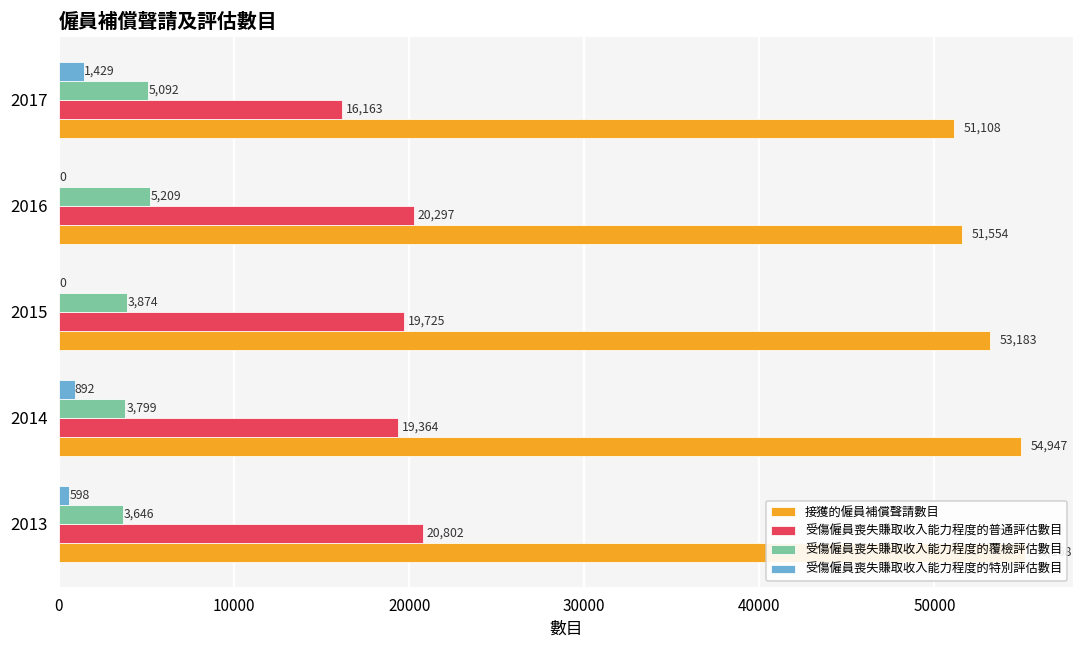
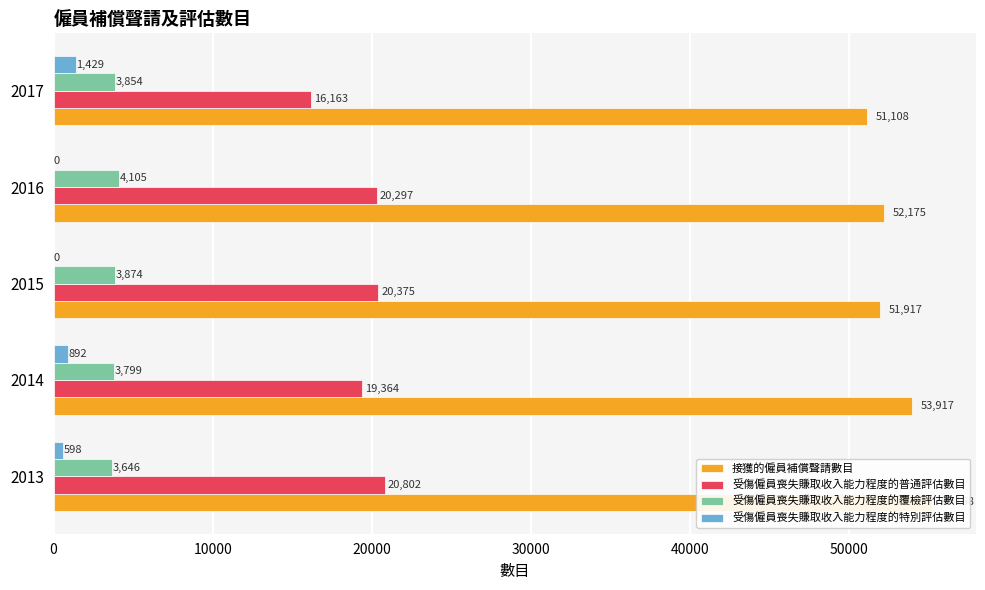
受傷僱員喪失賺取收入能力程度的覆檢評估數目, 2017: 5,092 -> 3,854
受傷僱員喪失賺取收入能力程度的覆檢評估數目, 2016: 5,209 -> 4,105
接獲的僱員補償聲請數目, 2016: 51,554 -> 52,175
受傷僱員喪失賺取收入能力程度的普通評估數目, 2015: 19,725 -> 20,375
接獲的僱員補償聲請數目, 2015: 53,183 -> 51,917
接獲的僱員補償聲請數目, 2014: 54,947 -> 53,917
